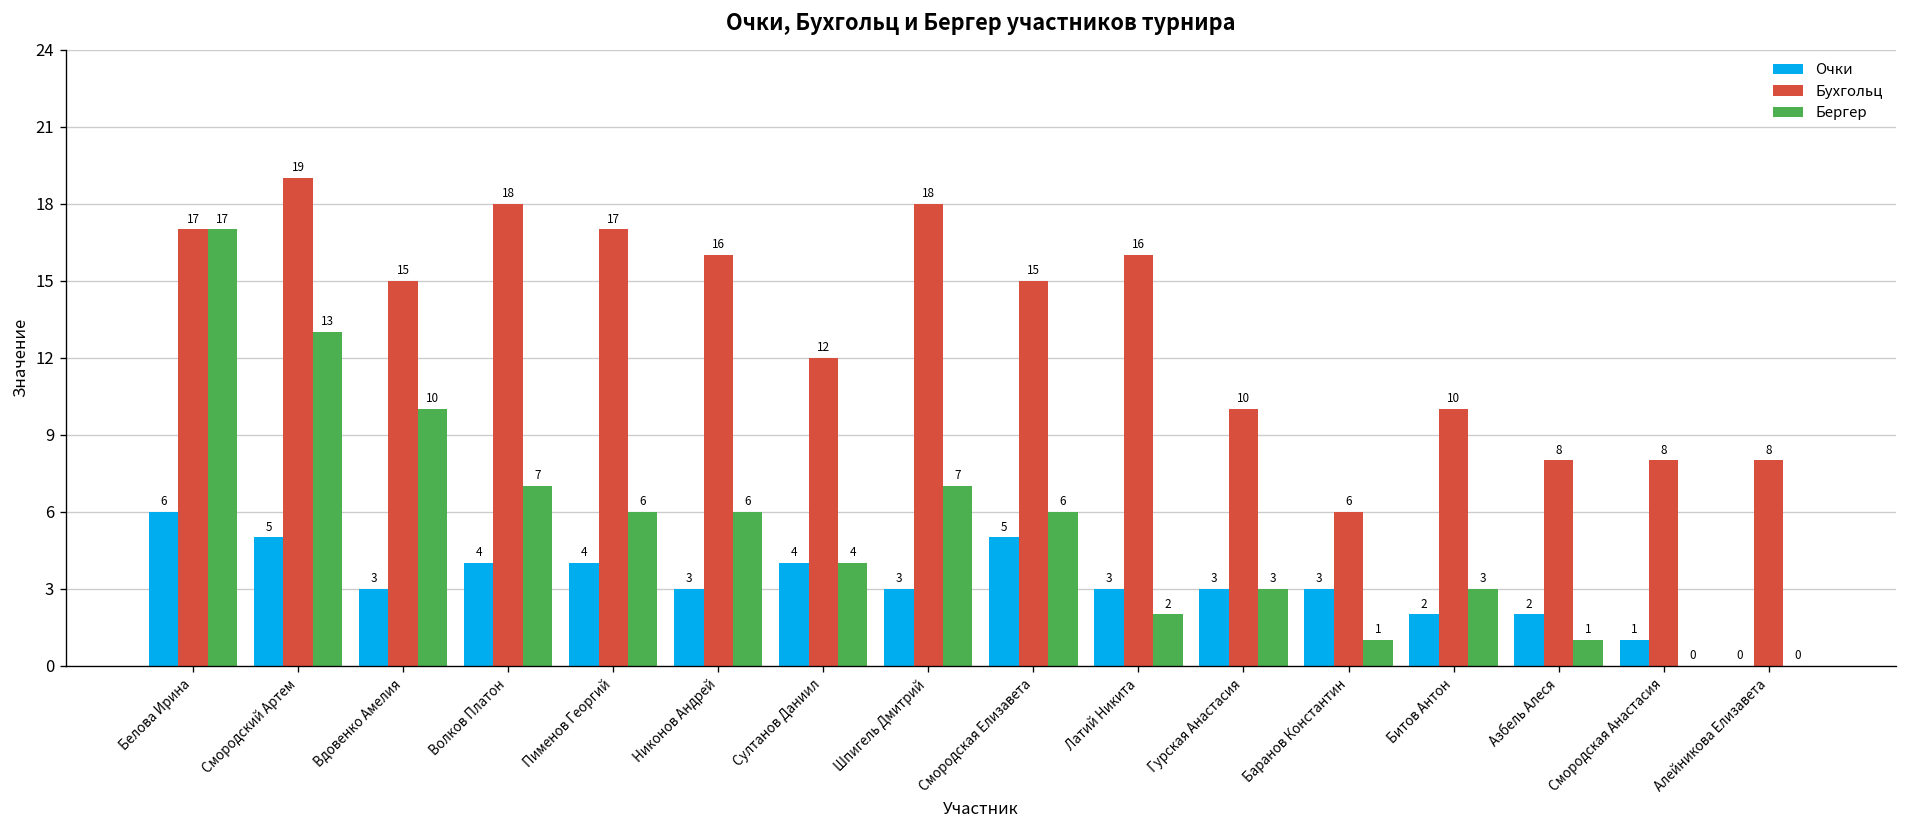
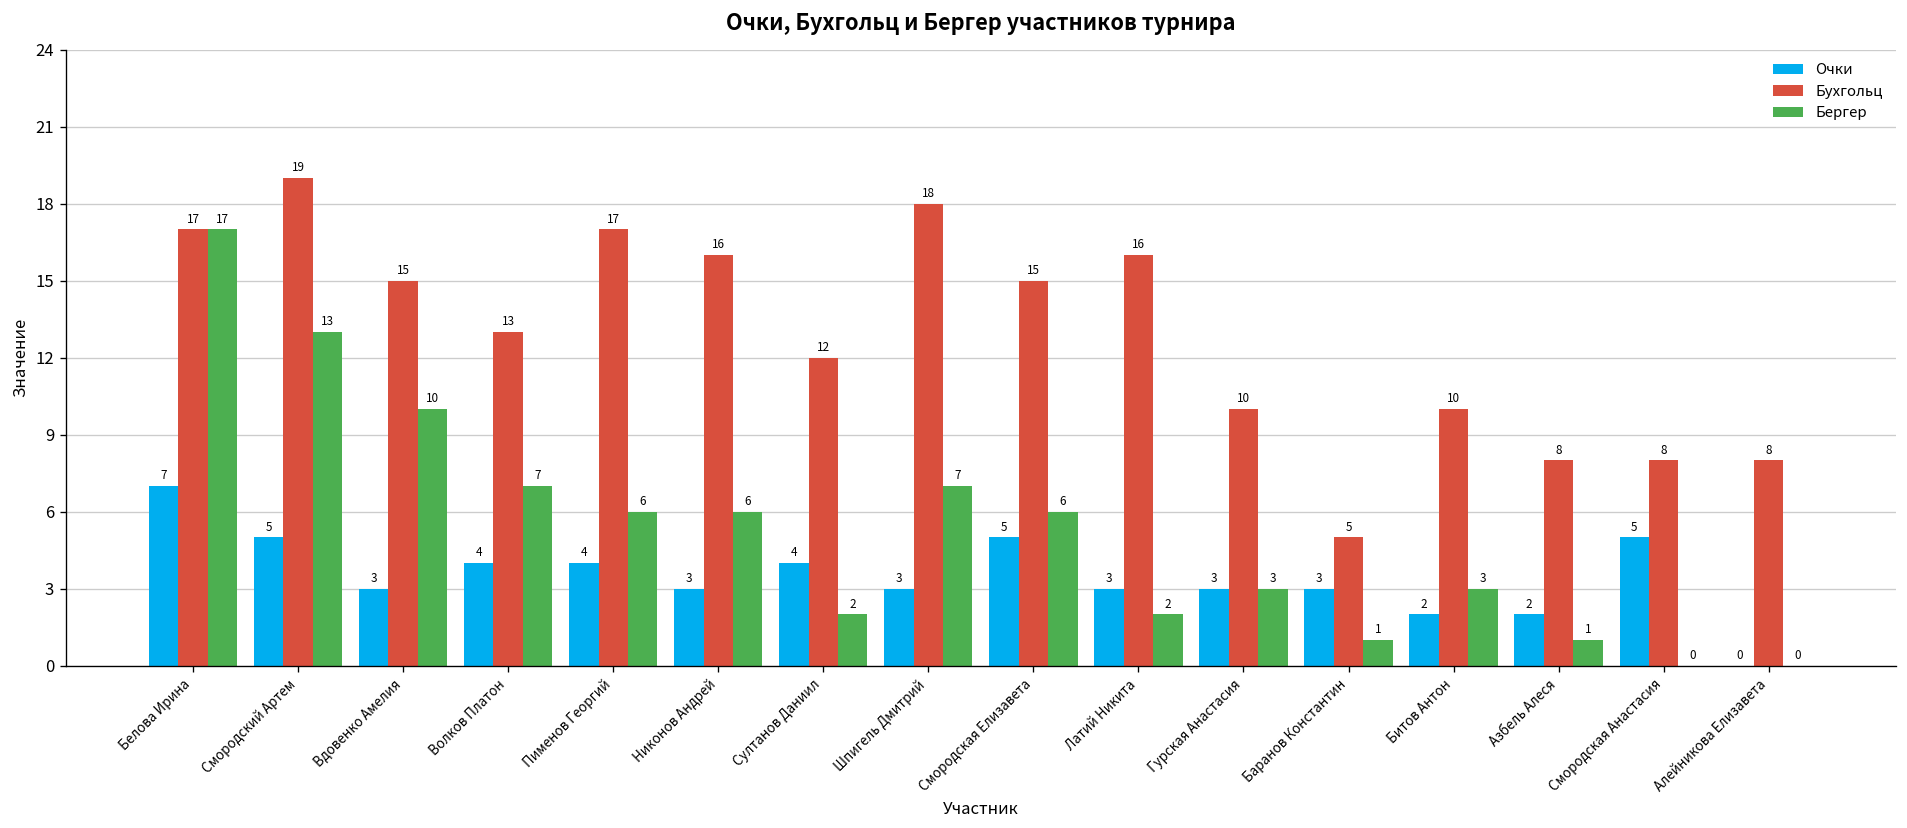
Очки, Белова Ирина: 6 -> 7
Бухгольц, Волков Платон: 18 -> 13
Бергер, Султанов Даниил: 4 -> 2
Бухгольц, Баранов Константин: 6 -> 5
Очки, Смородская Анастасия: 1 -> 5
